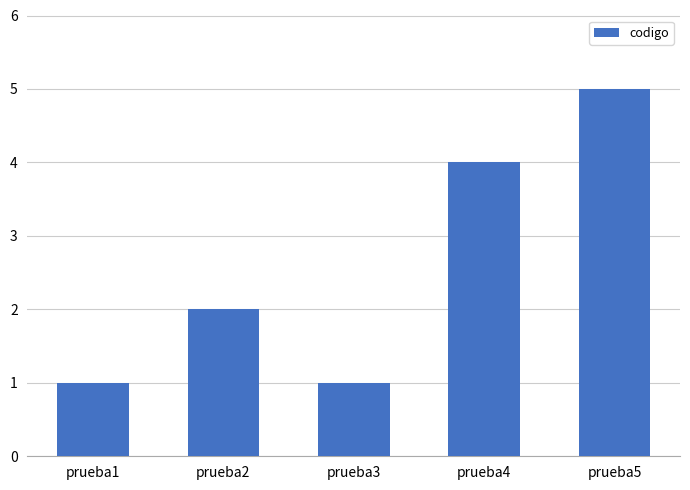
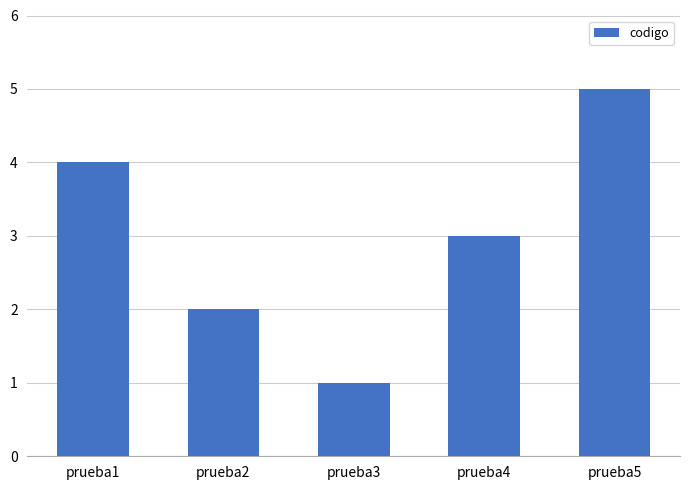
prueba1: 1 -> 4
prueba4: 4 -> 3
